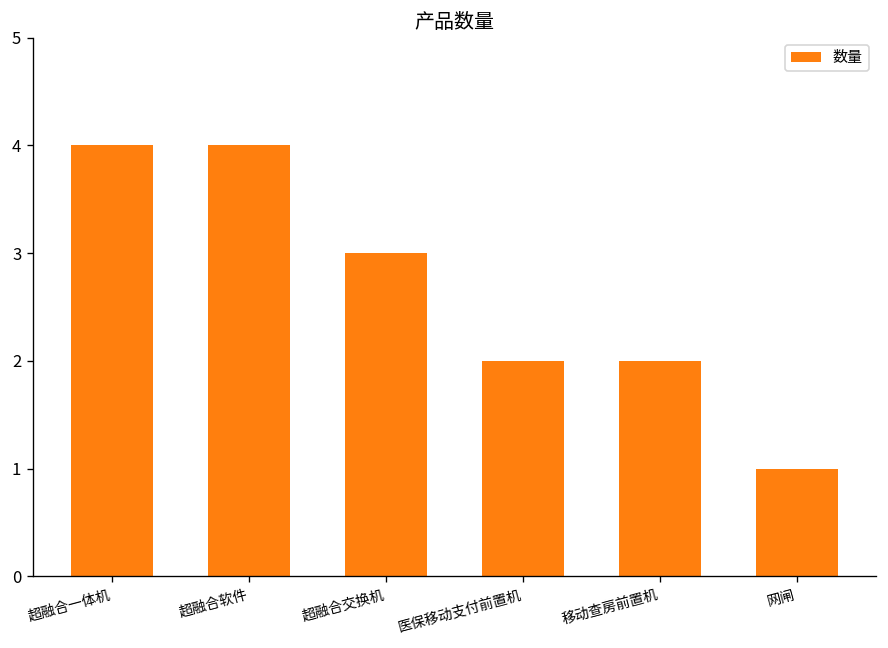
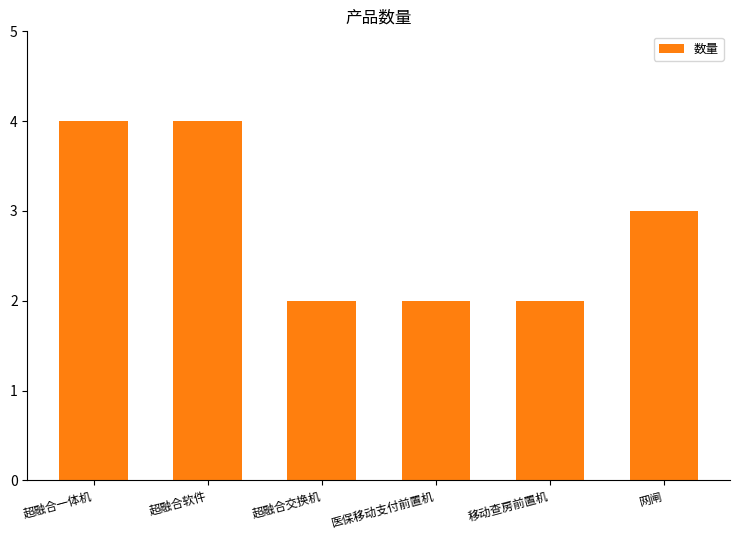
超融合交换机: 3 -> 2
网闸: 1 -> 3
